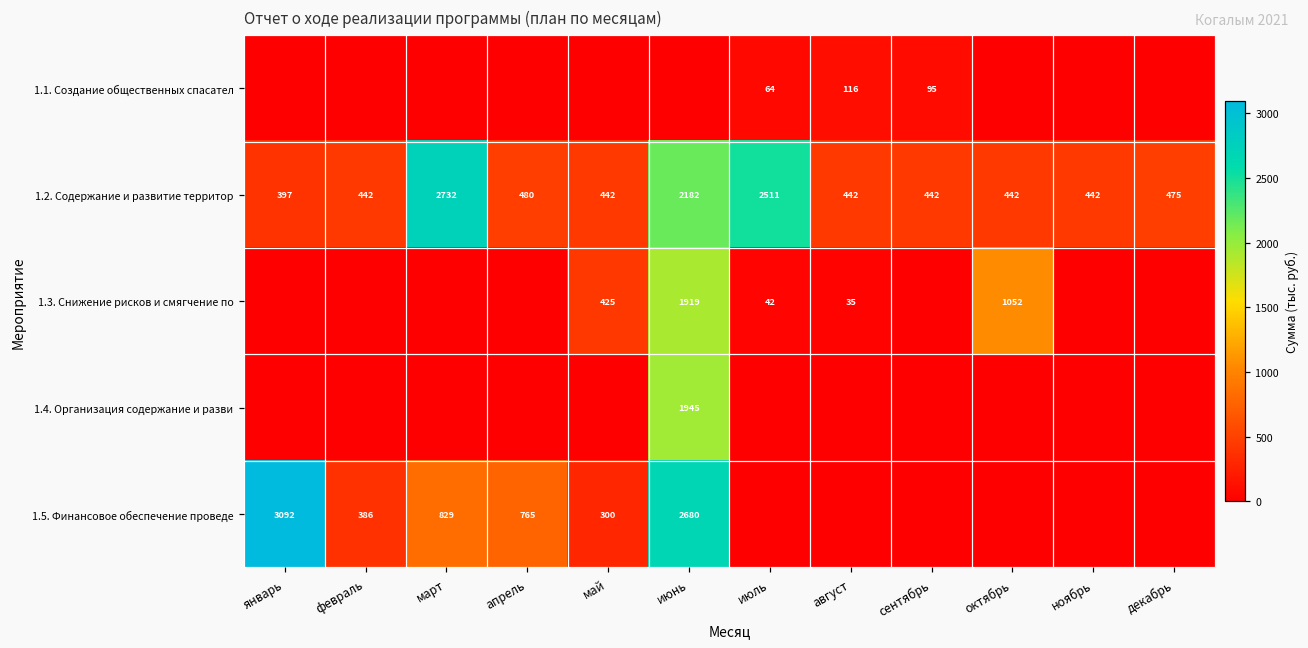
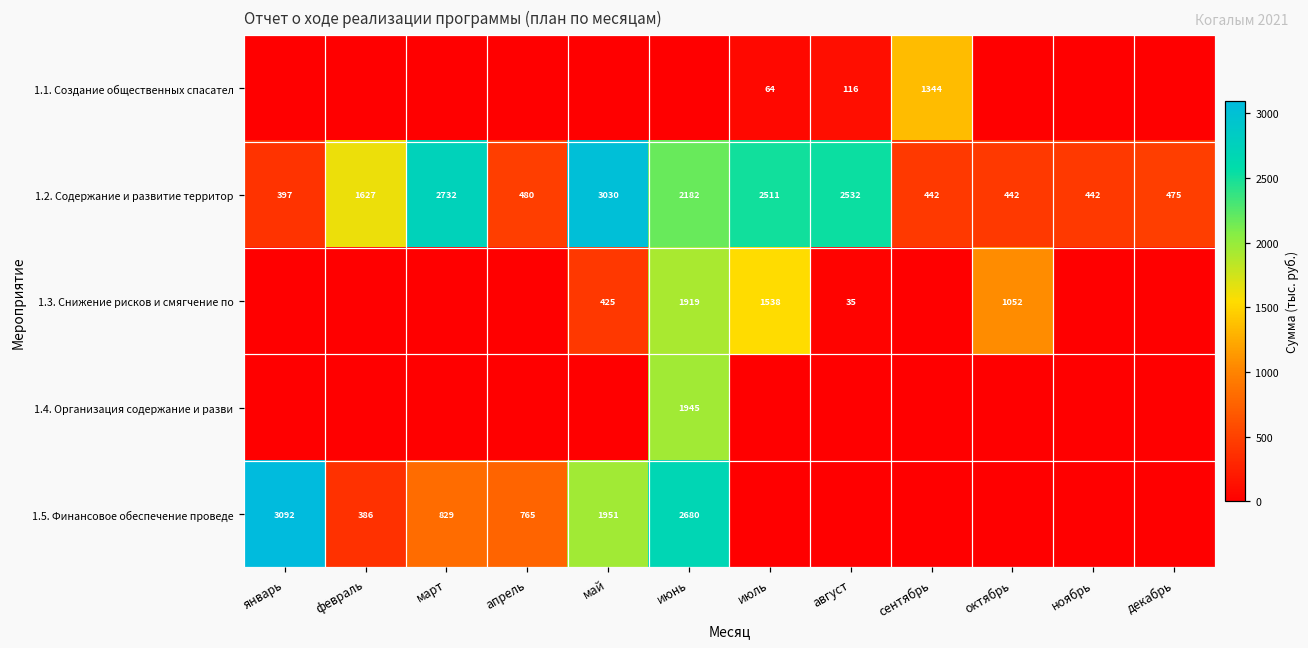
1.1. Создание общественных спасател, сентябрь: 95 -> 1344
1.2. Содержание и развитие территор, февраль: 442 -> 1627
1.2. Содержание и развитие территор, май: 442 -> 3030
1.2. Содержание и развитие территор, август: 442 -> 2532
1.3. Снижение рисков и смягчение по, июль: 42 -> 1538
1.5. Финансовое обеспечение проведе, май: 300 -> 1951
